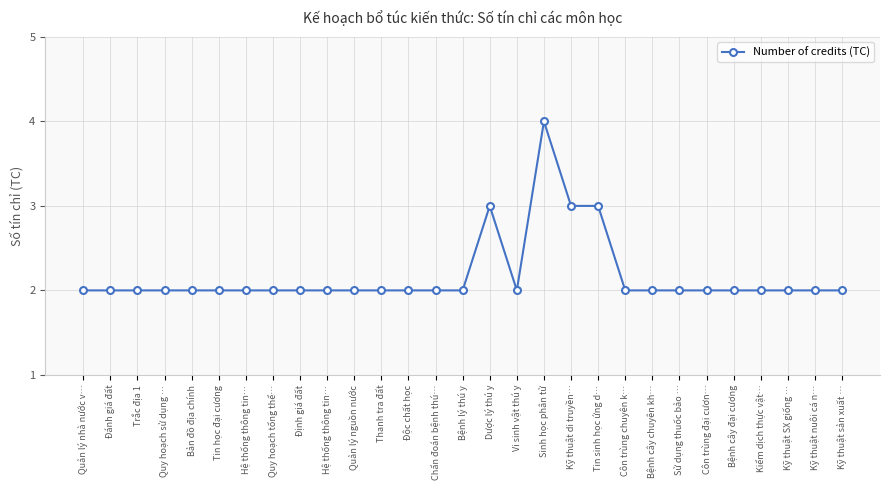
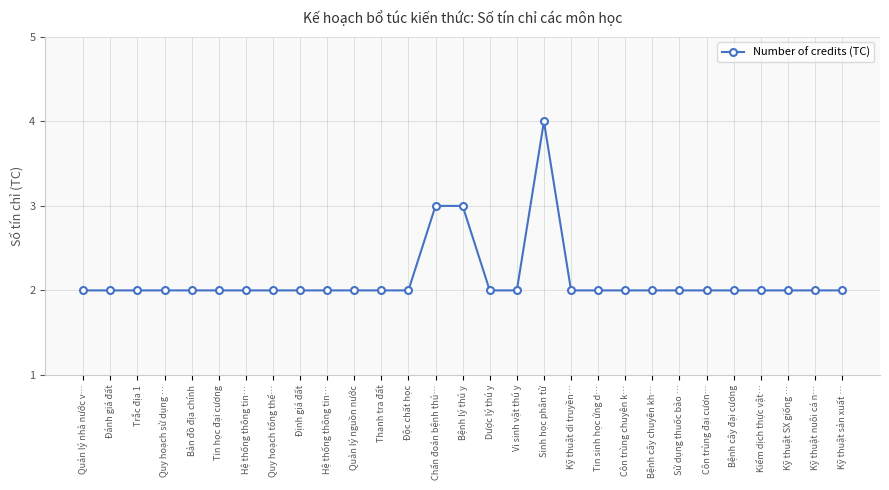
Chẩn đoán bệnh thú…: 2 -> 3
Bệnh lý thú y: 2 -> 3
Dược lý thú y: 3 -> 2
Kỹ thuật di truyền…: 3 -> 2
Tin sinh học ứng d…: 3 -> 2
